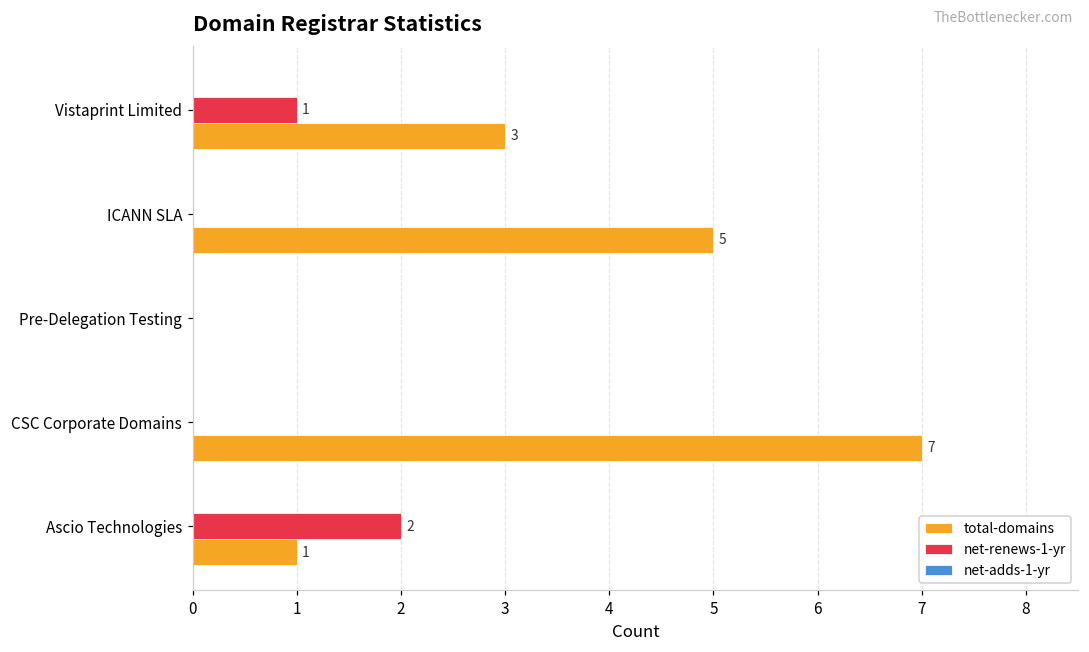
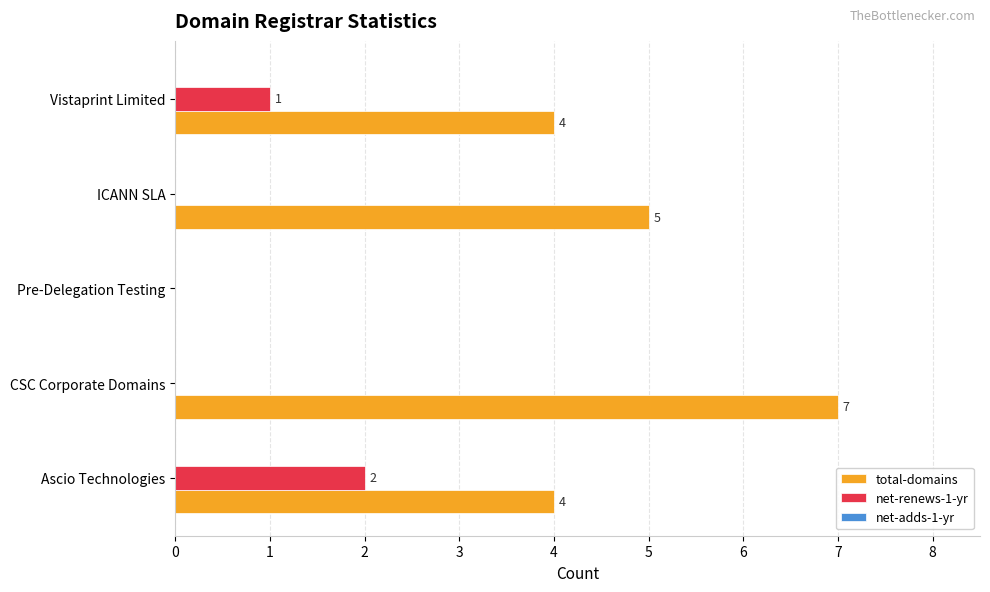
total-domains, Vistaprint Limited: 3 -> 4
total-domains, Ascio Technologies: 1 -> 4
